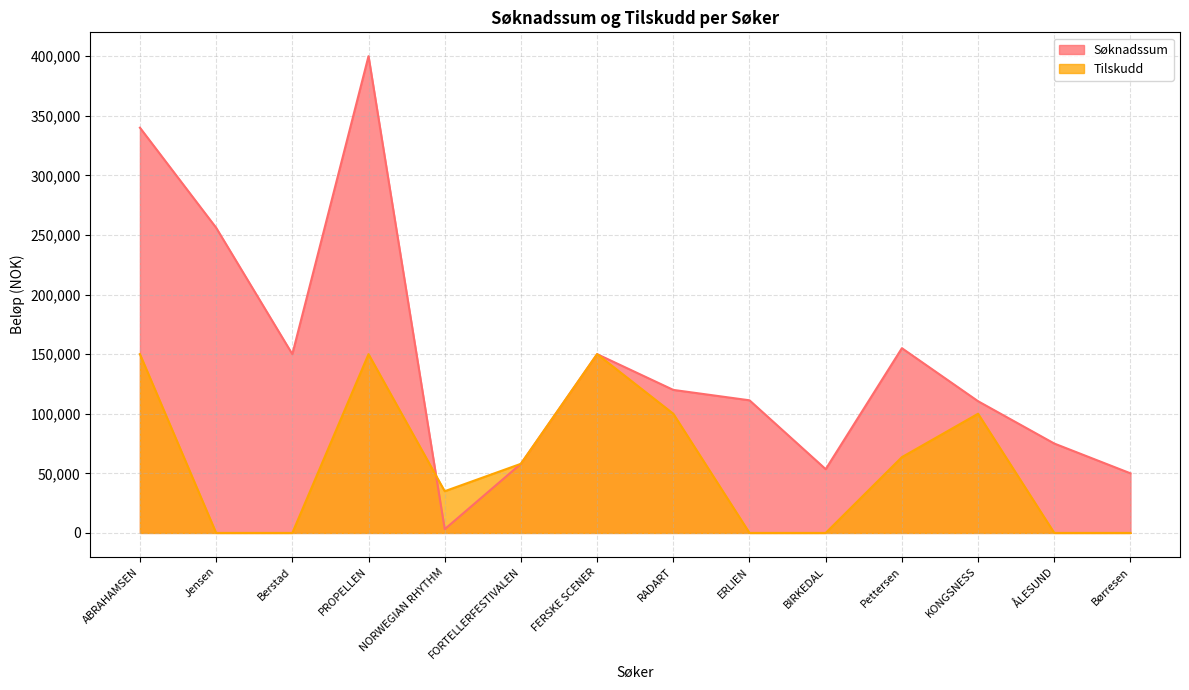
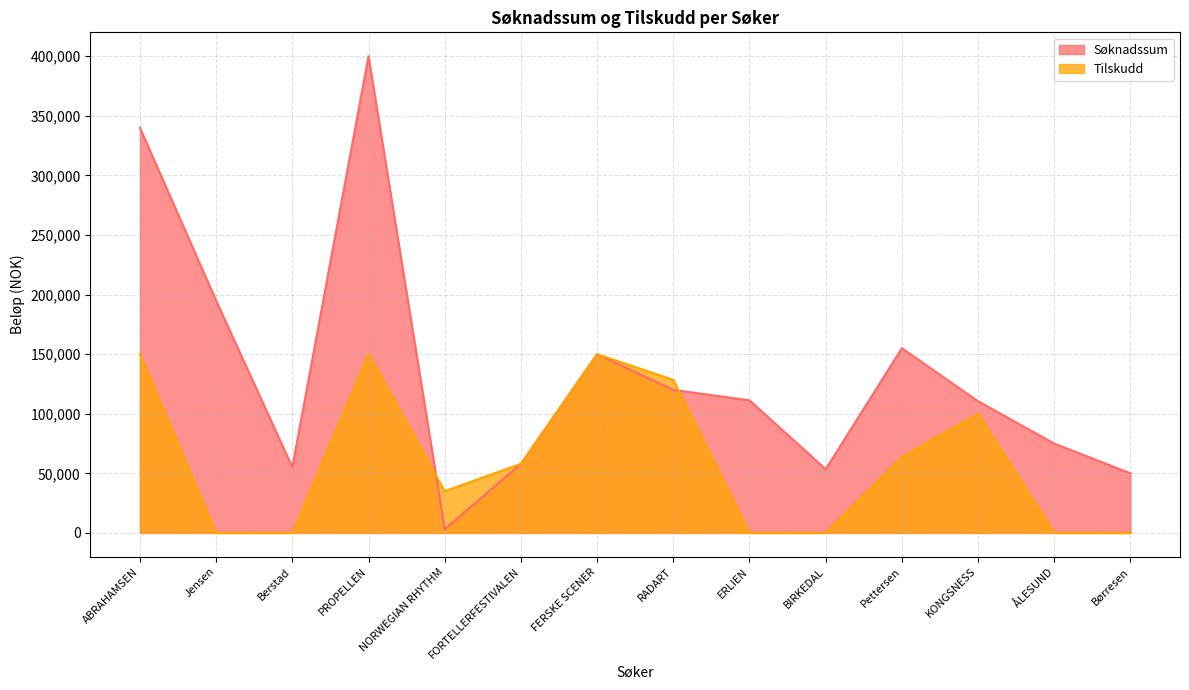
Søknadssum, Jensen: 256,000 -> 195,000
Søknadssum, Berstad: 150,000 -> 55,000
Tilskudd, RADART: 100,000 -> 128,000
